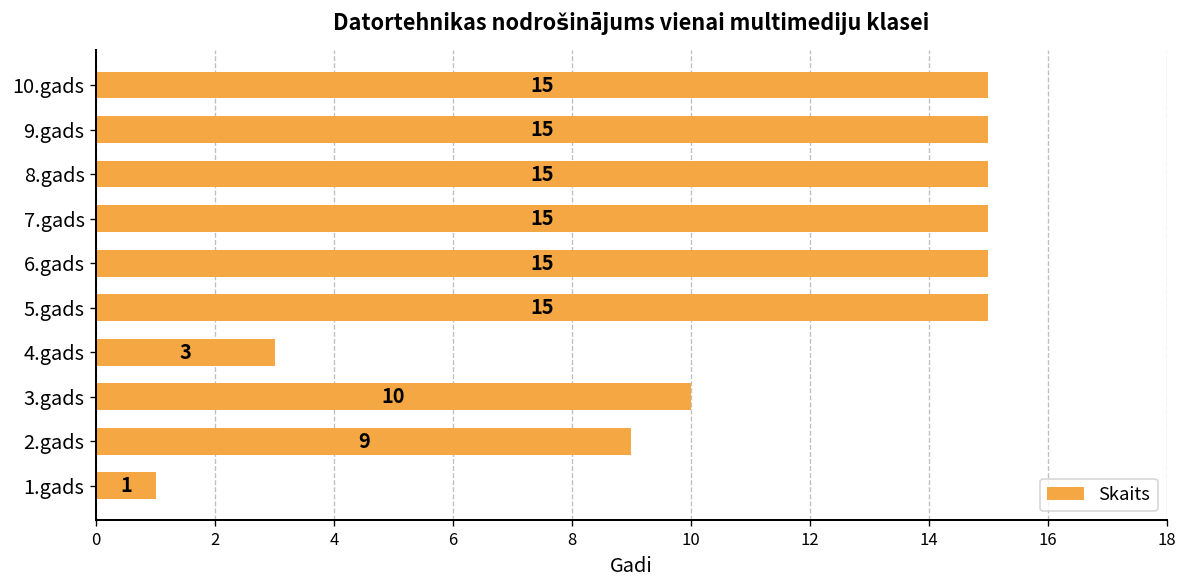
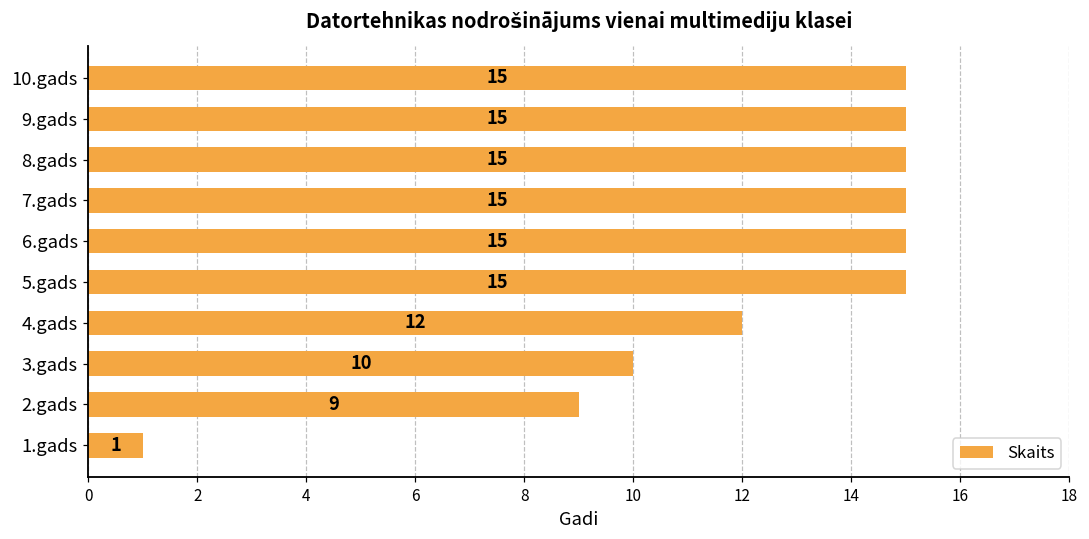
4.gads: 3 -> 12
